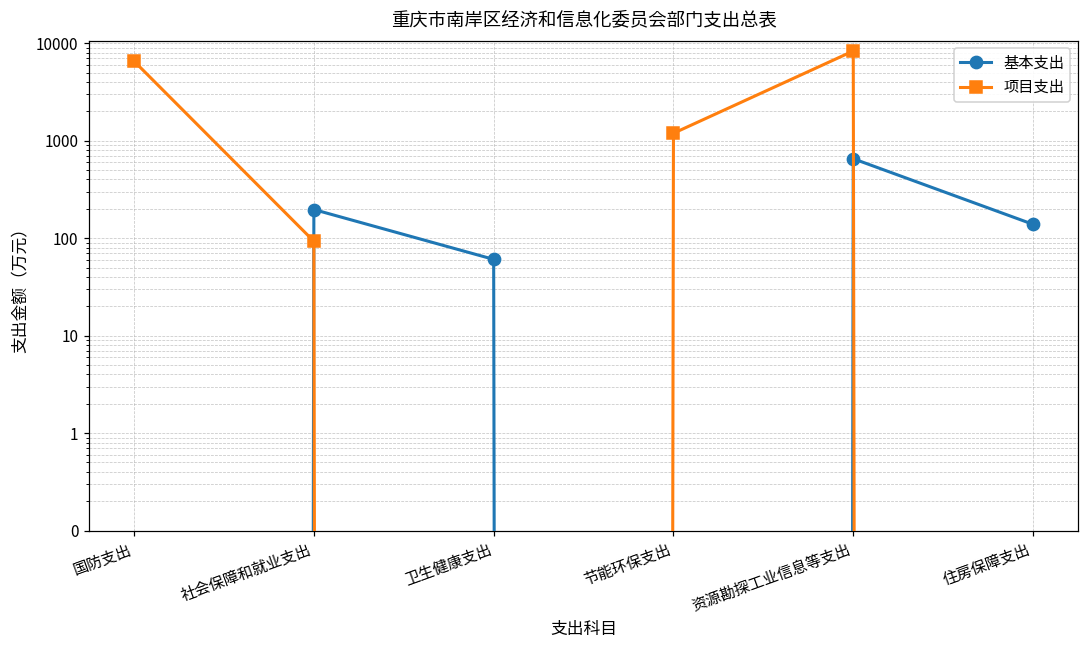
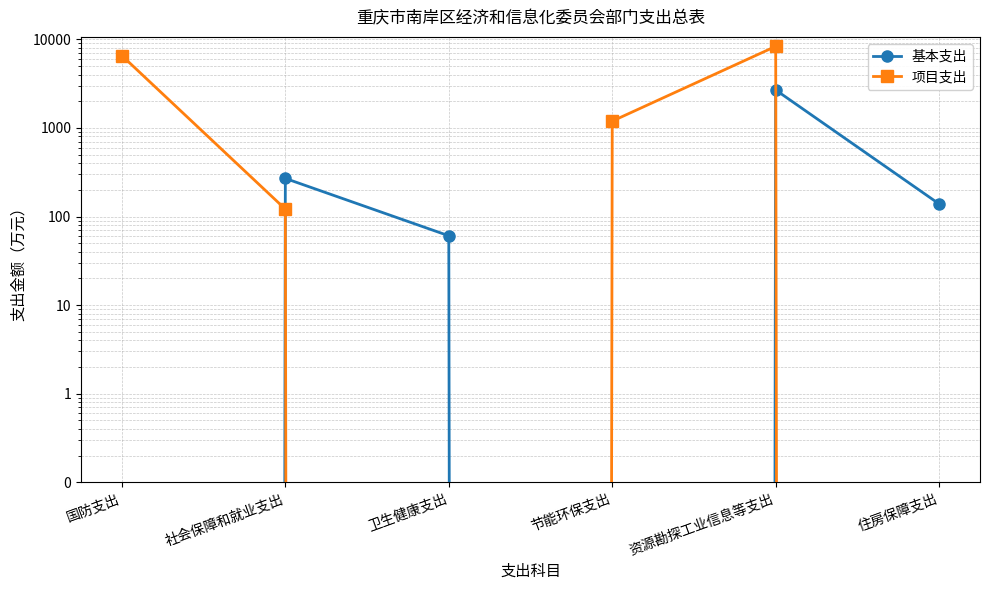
基本支出, 社会保障和就业支出: 200 -> 270
项目支出, 社会保障和就业支出: 90 -> 120
基本支出, 资源勘探工业信息等支出: 700 -> 2700
